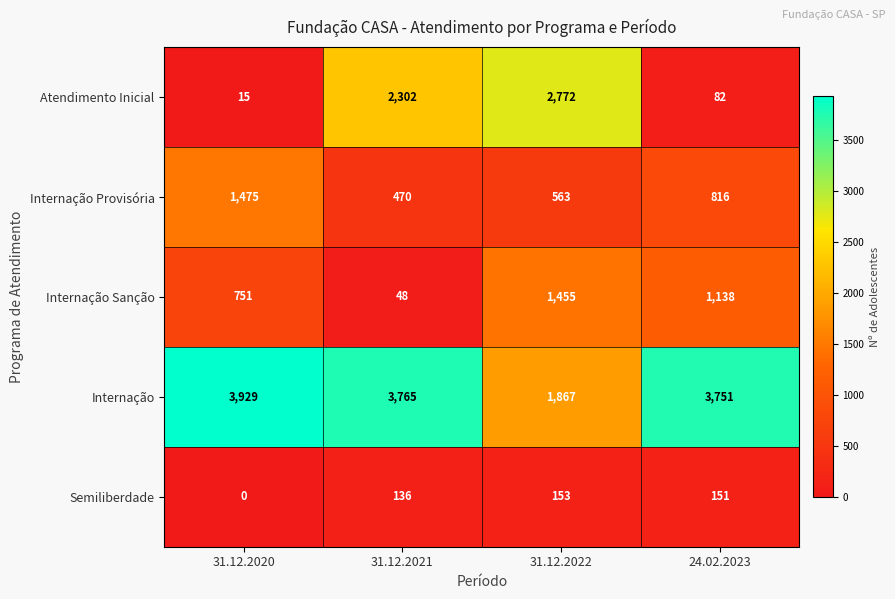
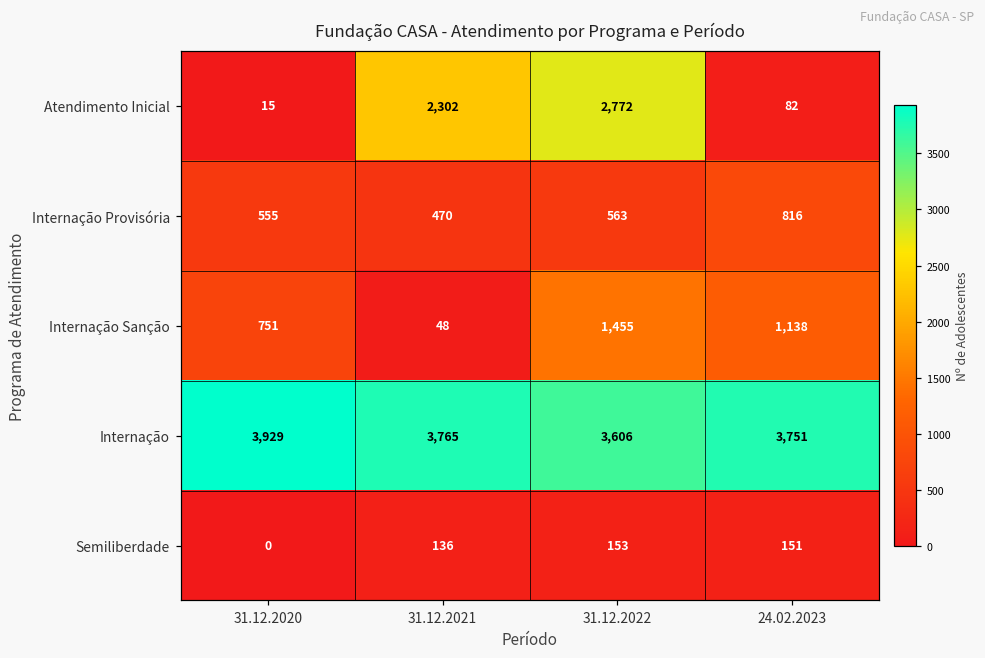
Internação Provisória, 31.12.2020: 1,475 -> 555
Internação, 31.12.2022: 1,867 -> 3,606
